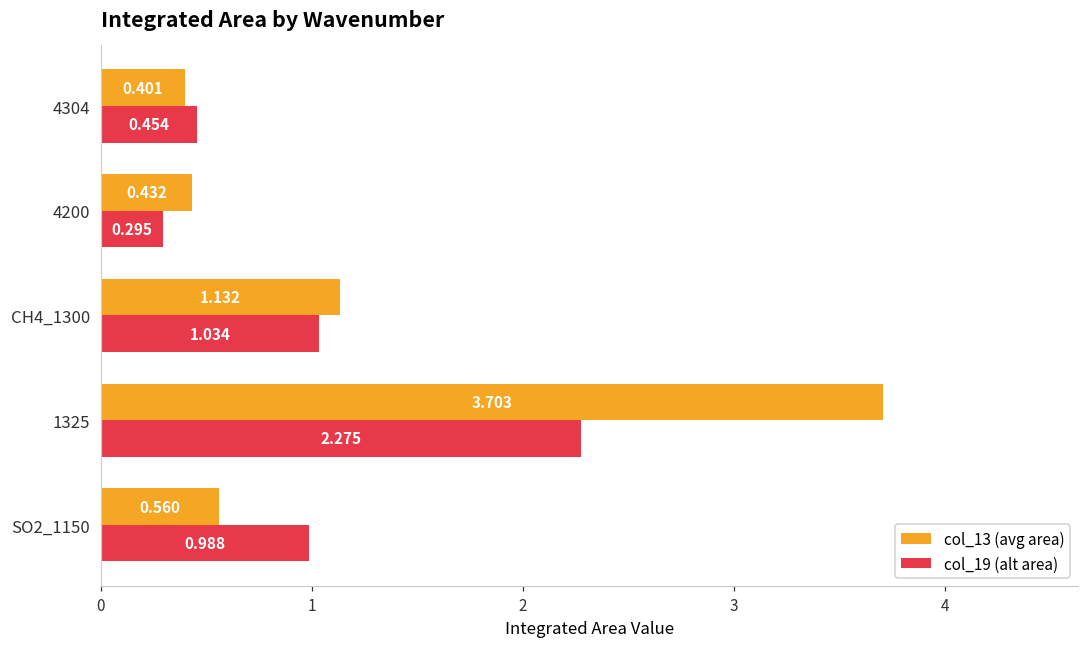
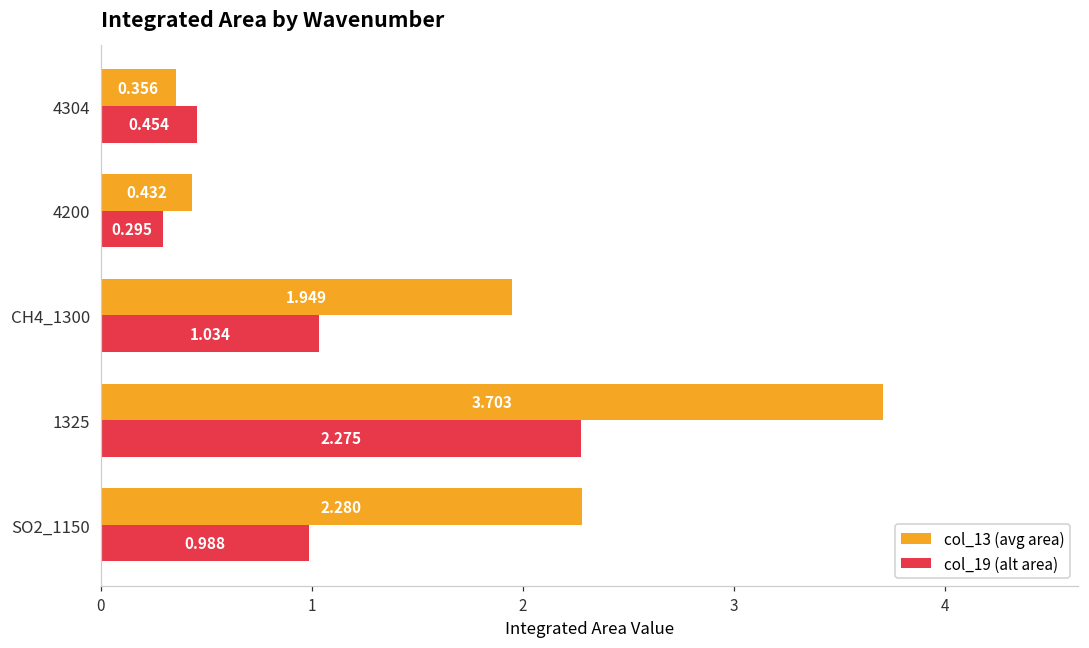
col_13 (avg area), 4304: 0.401 -> 0.356
col_13 (avg area), CH4_1300: 1.132 -> 1.949
col_13 (avg area), SO2_1150: 0.560 -> 2.280
